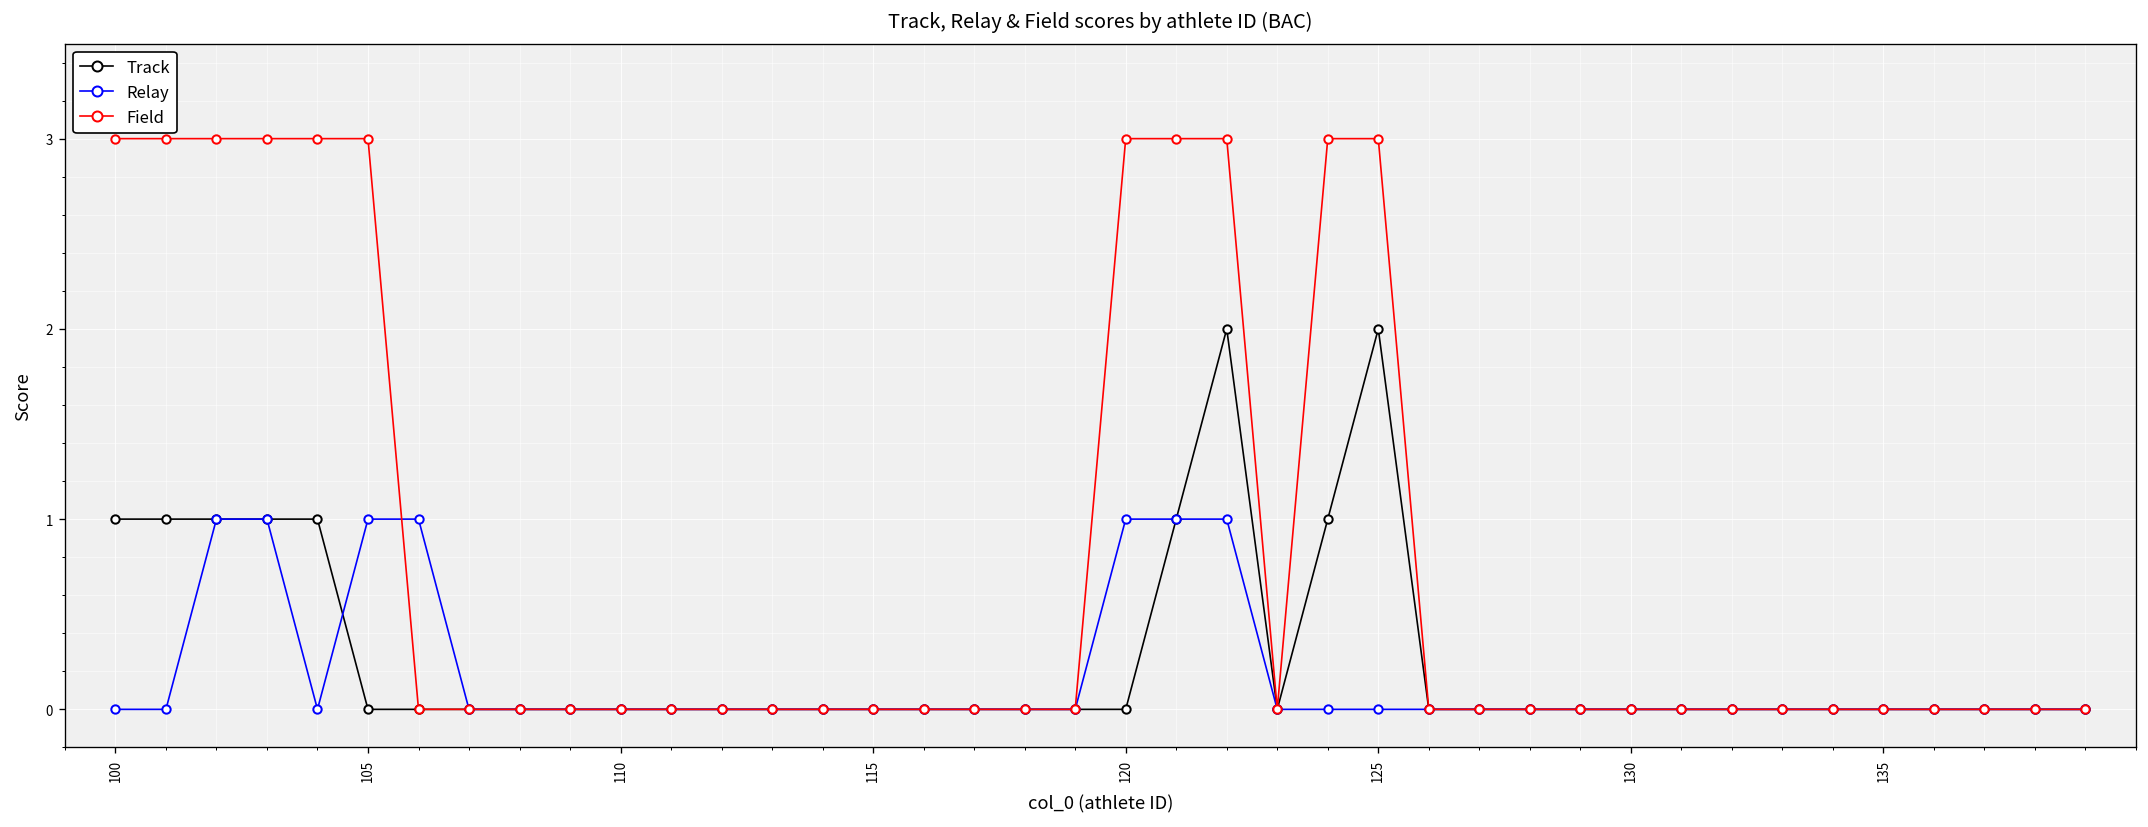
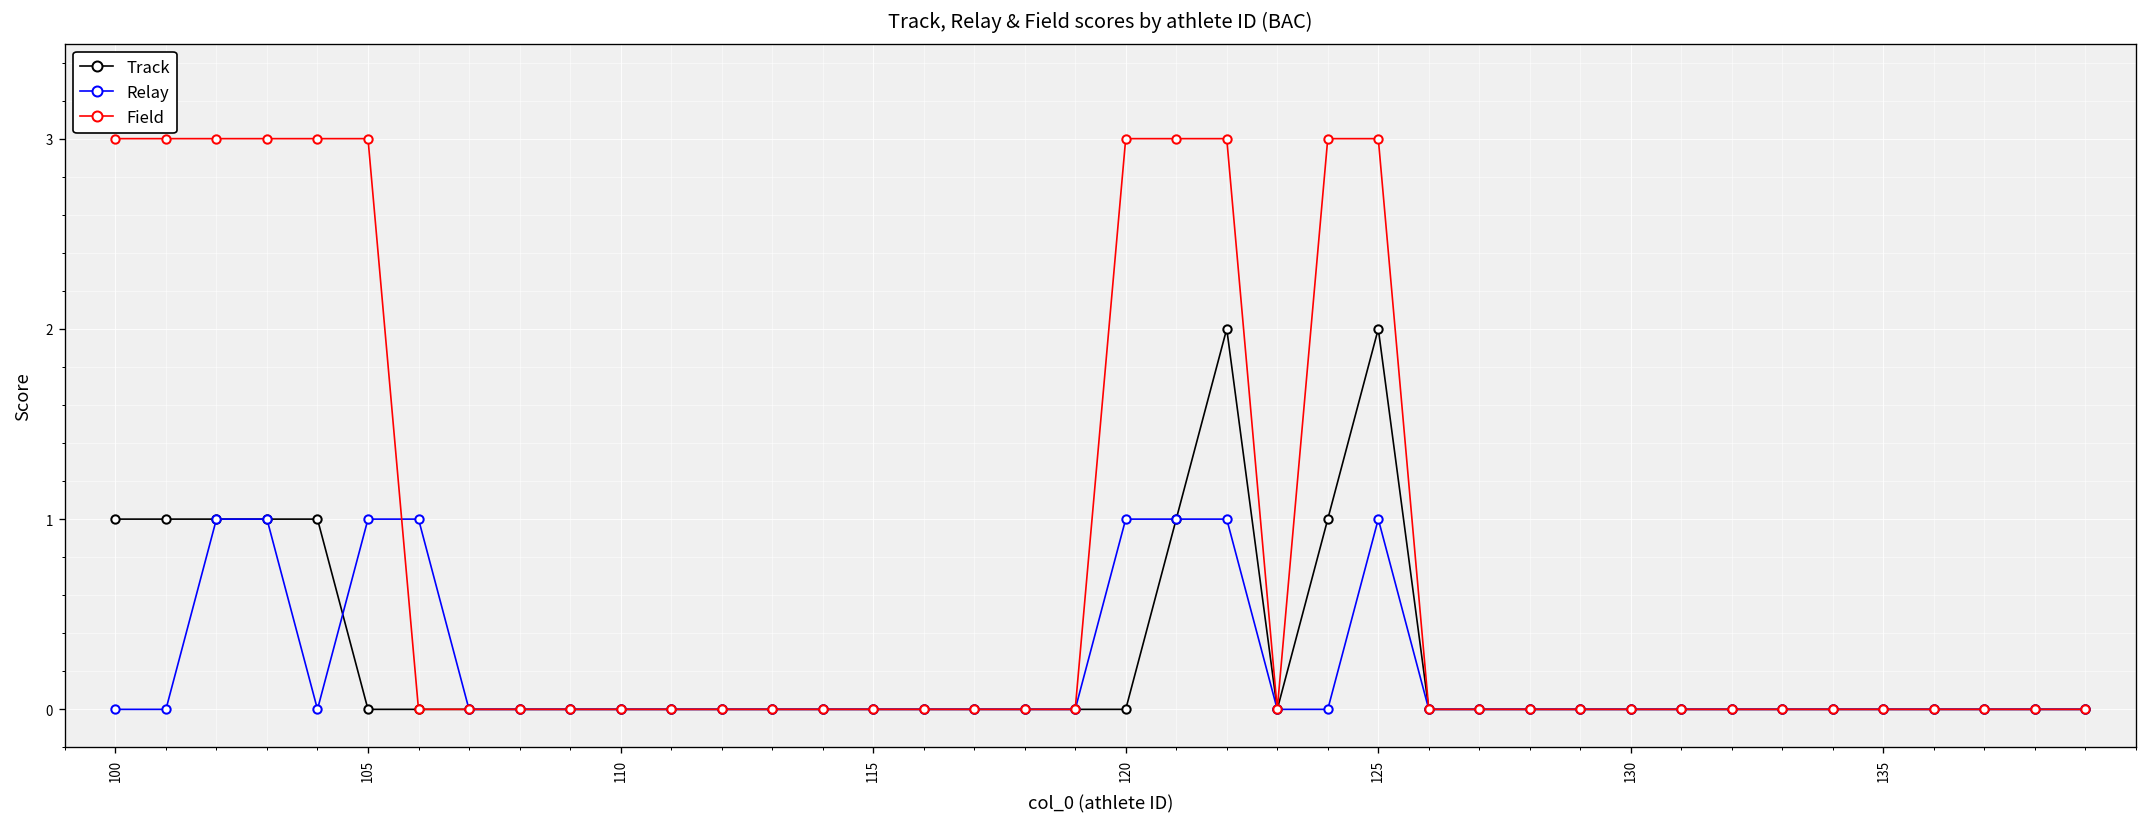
Relay, 125: 0 -> 1
